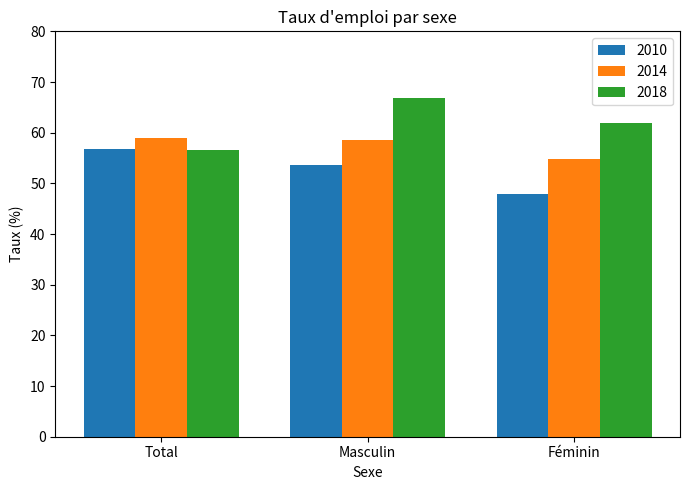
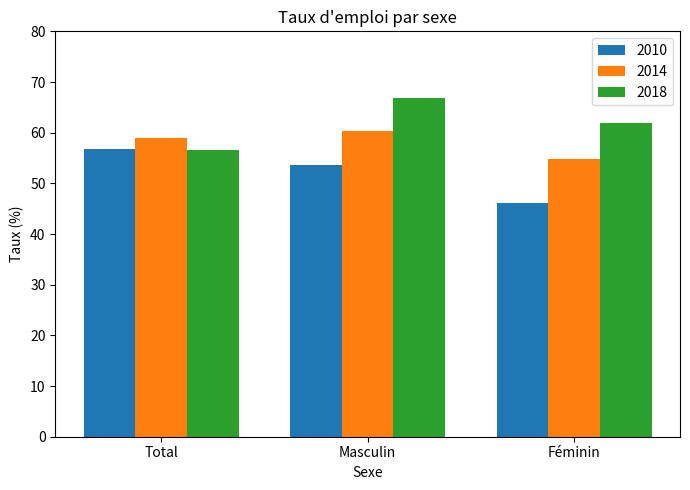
2014, Masculin: 59 -> 60
2010, Féminin: 48 -> 46
